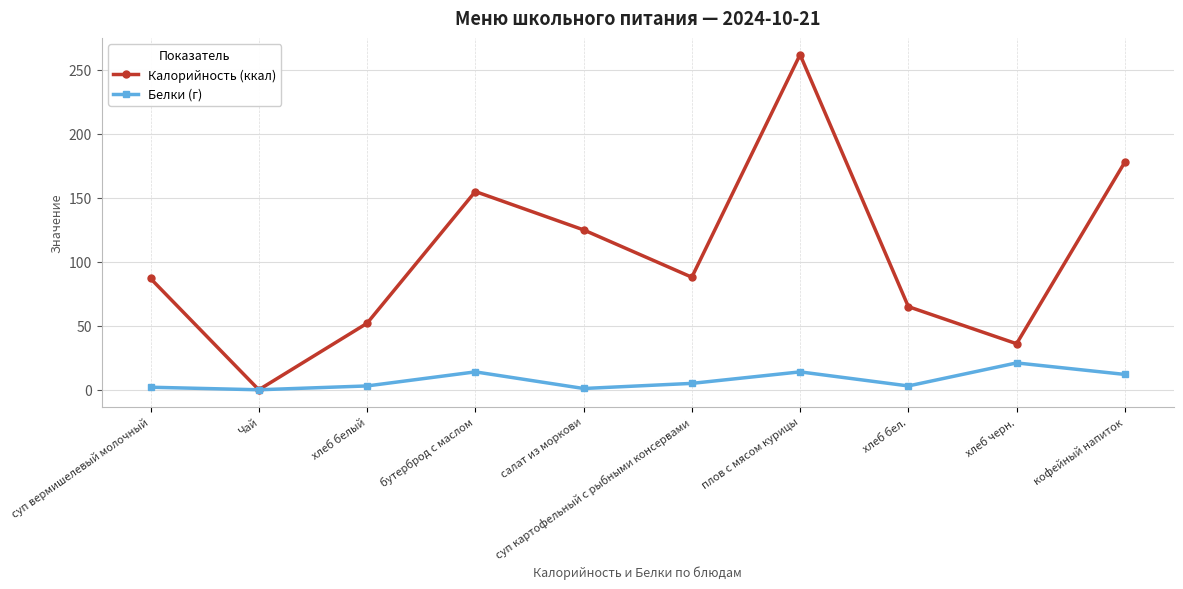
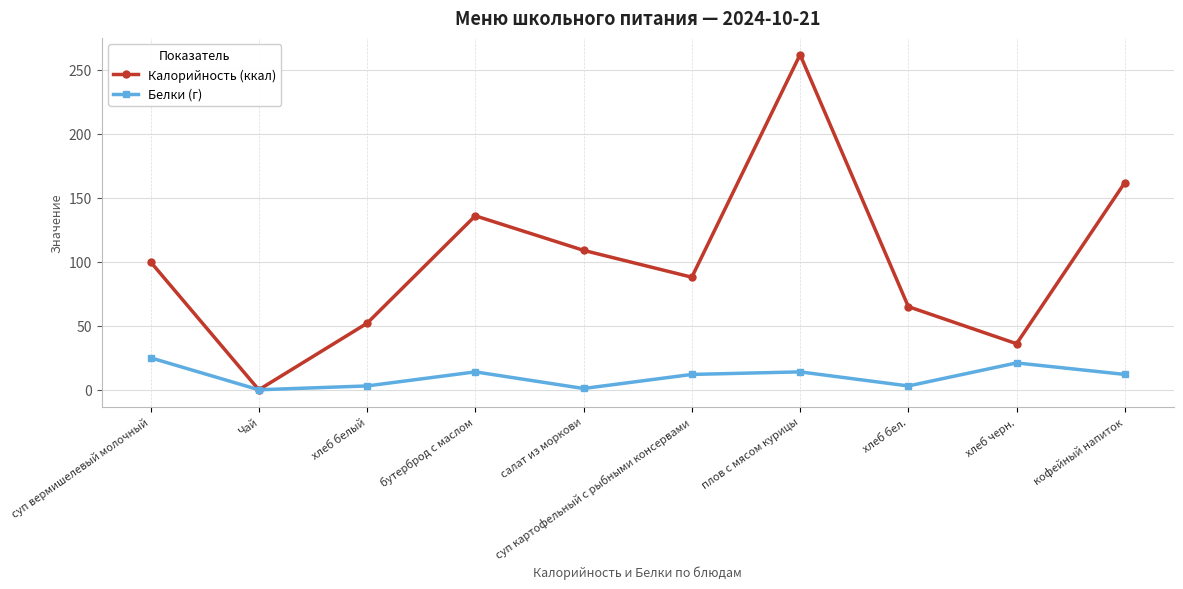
Калорийность (ккал), суп вермишелевый молочный: 87 -> 100
Белки (г), суп вермишелевый молочный: 2 -> 25
Калорийность (ккал), бутерброд с маслом: 155 -> 136
Калорийность (ккал), салат из моркови: 125 -> 109
Белки (г), суп картофельный с рыбными консервами: 5 -> 12
Калорийность (ккал), кофейный напиток: 178 -> 162
